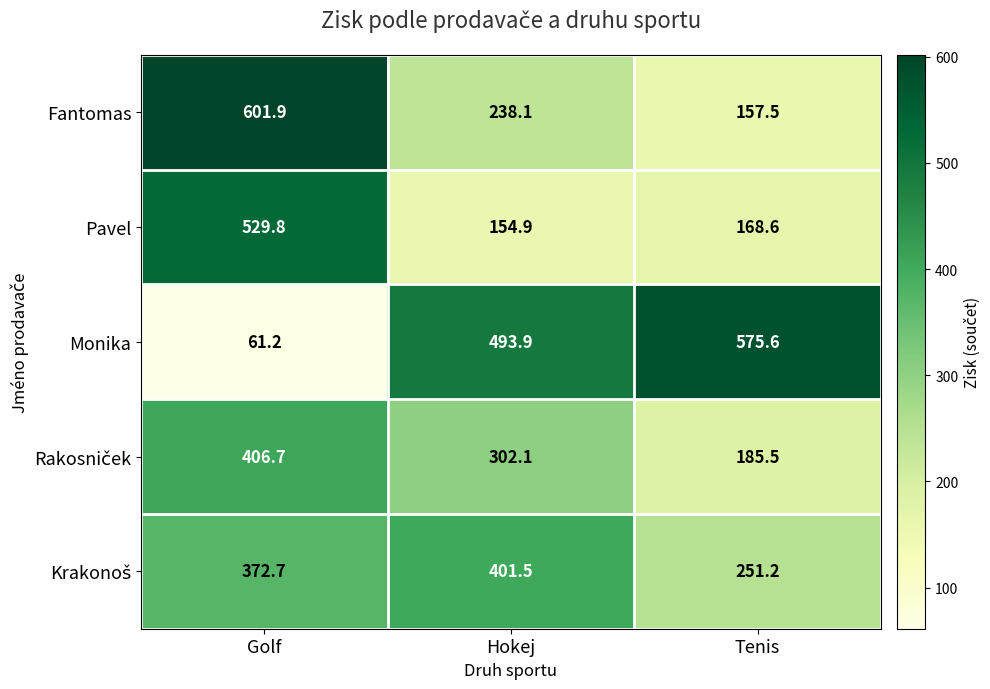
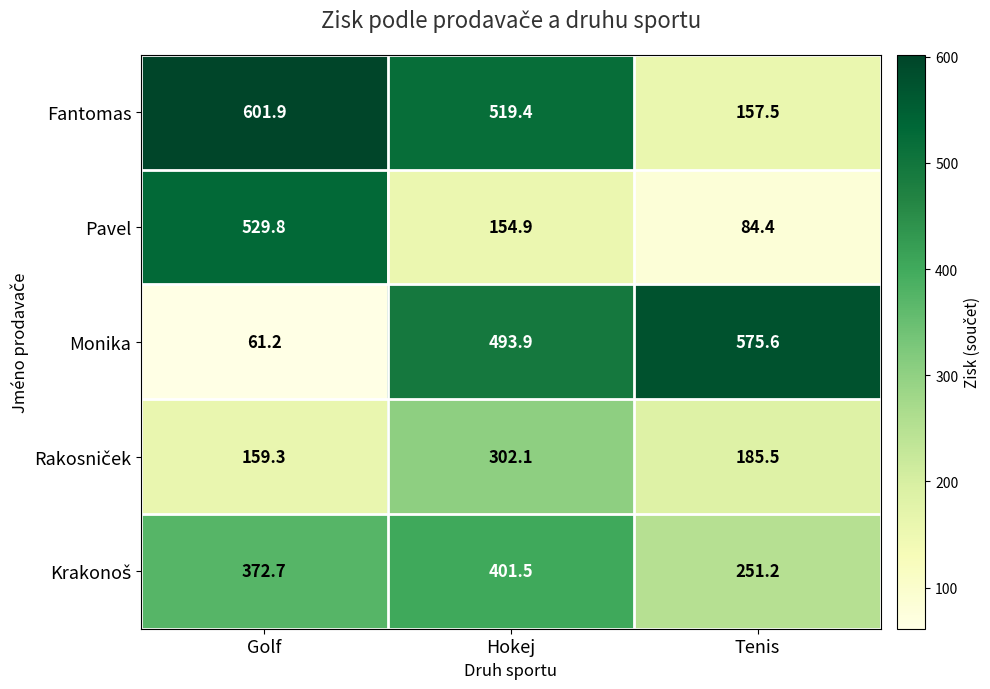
Fantomas, Hokej: 238.1 -> 519.4
Pavel, Tenis: 168.6 -> 84.4
Rakosniček, Golf: 406.7 -> 159.3
